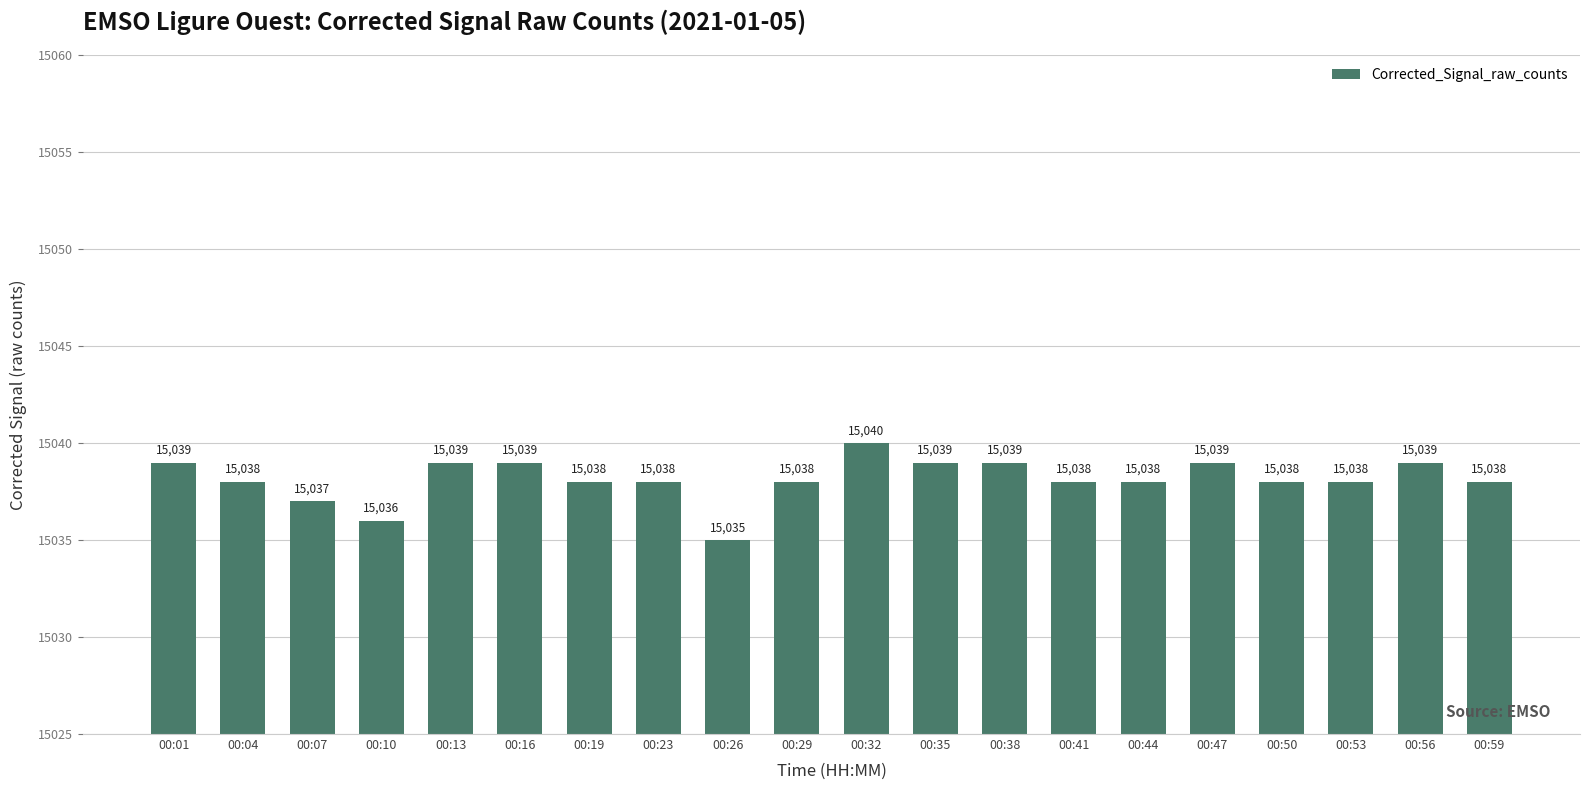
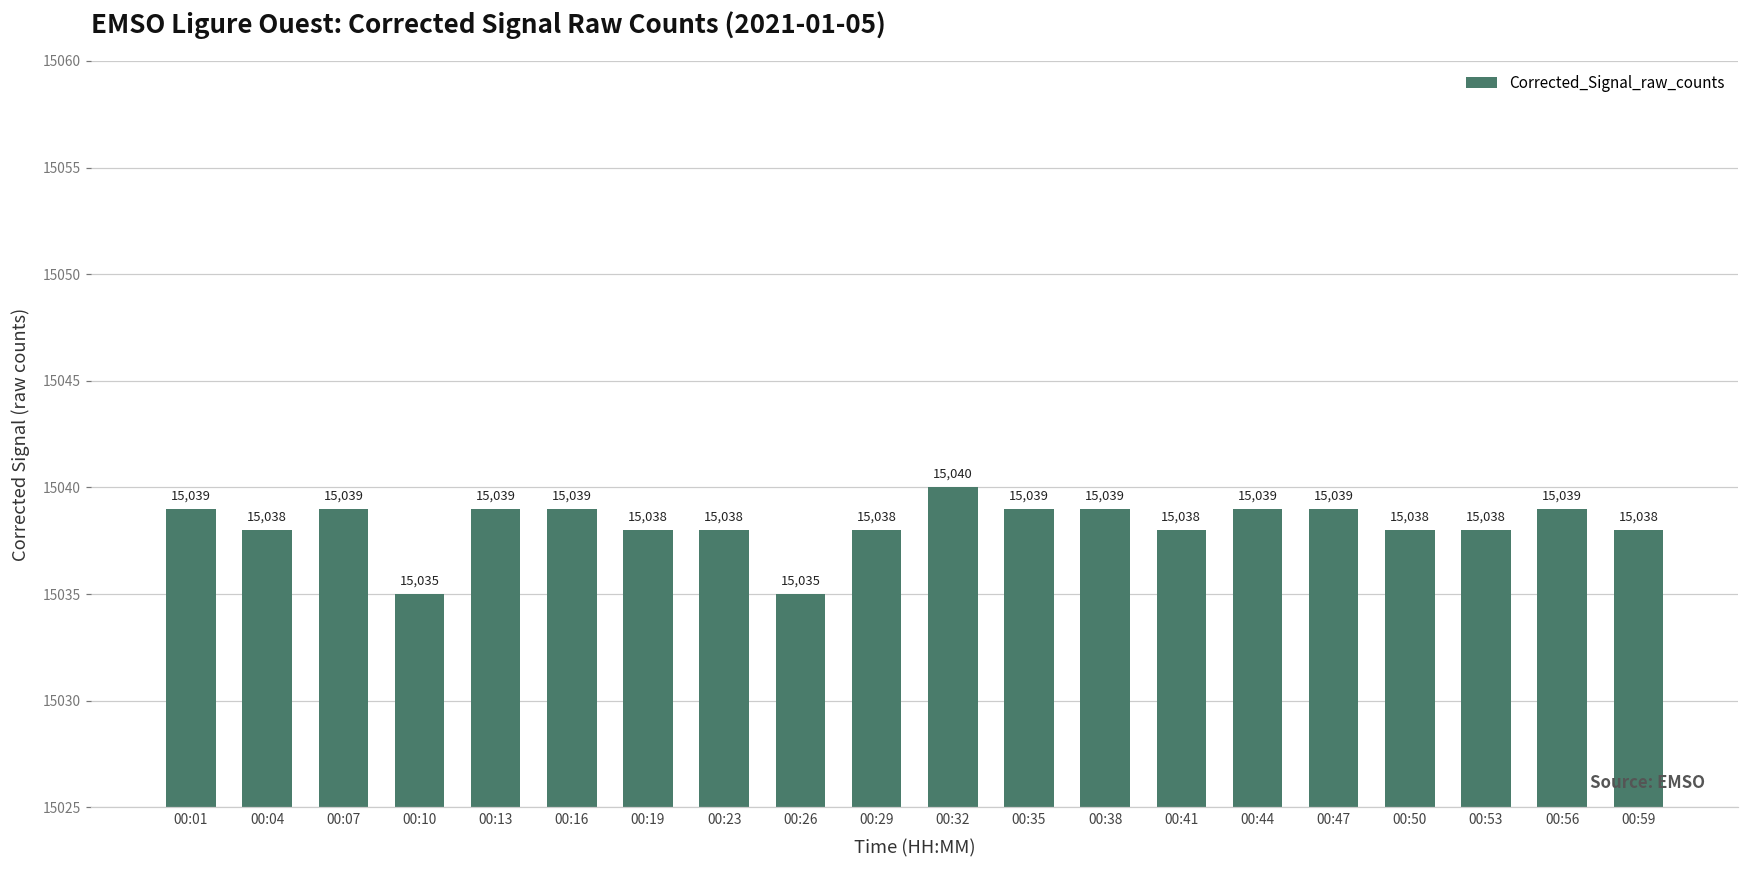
00:07: 15,037 -> 15,039
00:10: 15,036 -> 15,035
00:44: 15,038 -> 15,039
